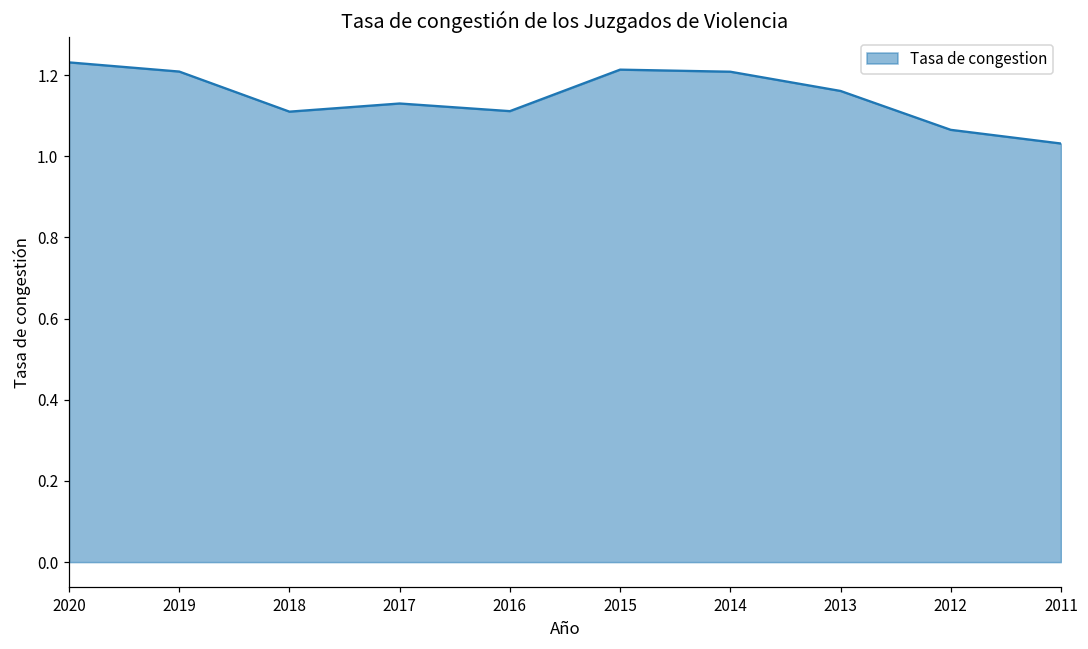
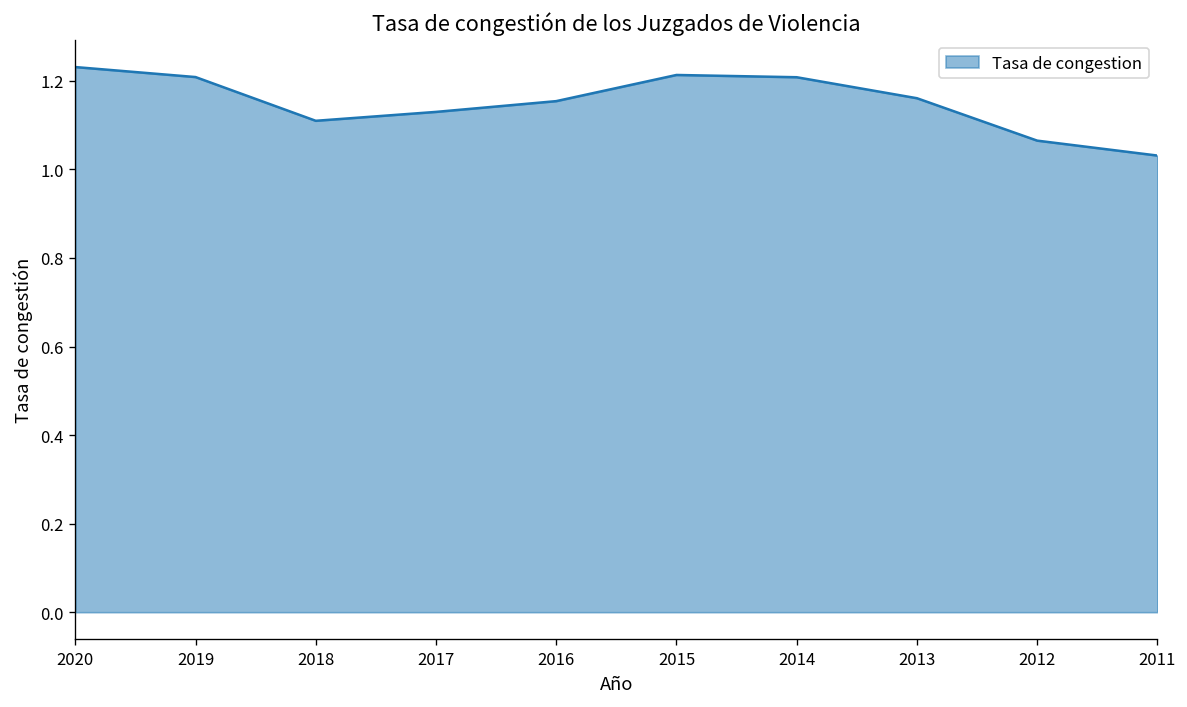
2016: 1.11 -> 1.15
